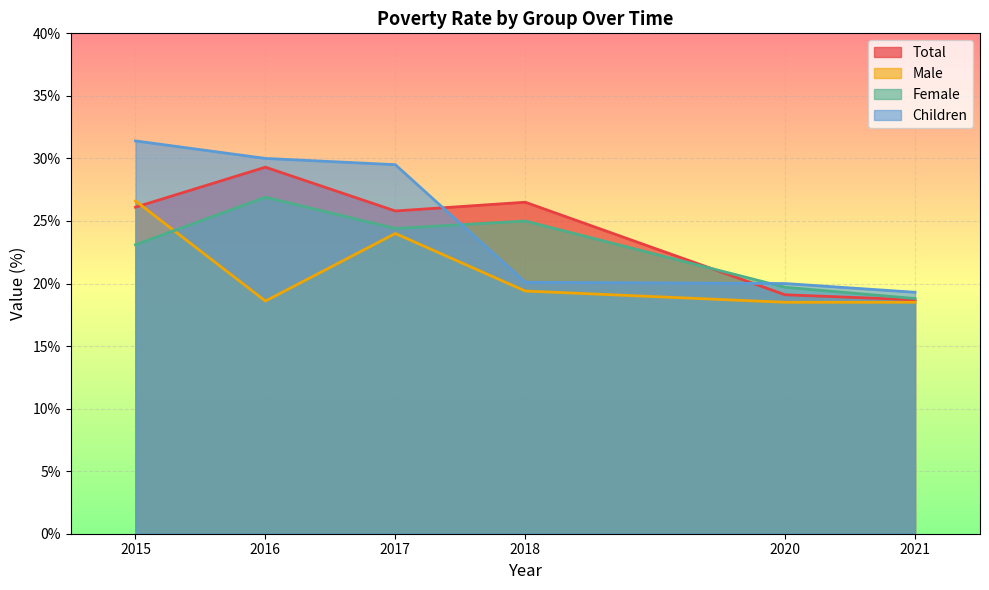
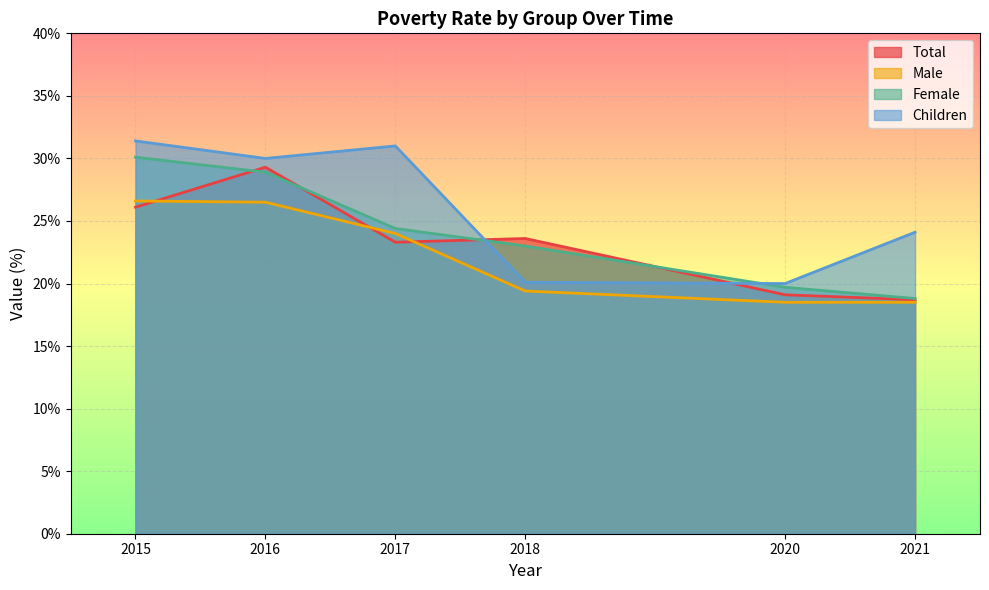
Female, 2015: 23.1% -> 30.1%
Male, 2016: 18.6% -> 26.5%
Female, 2016: 26.9% -> 28.9%
Total, 2017: 25.8% -> 23.3%
Children, 2017: 29.5% -> 31.0%
Total, 2018: 26.5% -> 23.6%
Female, 2018: 25% -> 23%
Children, 2021: 19.3% -> 24.1%
